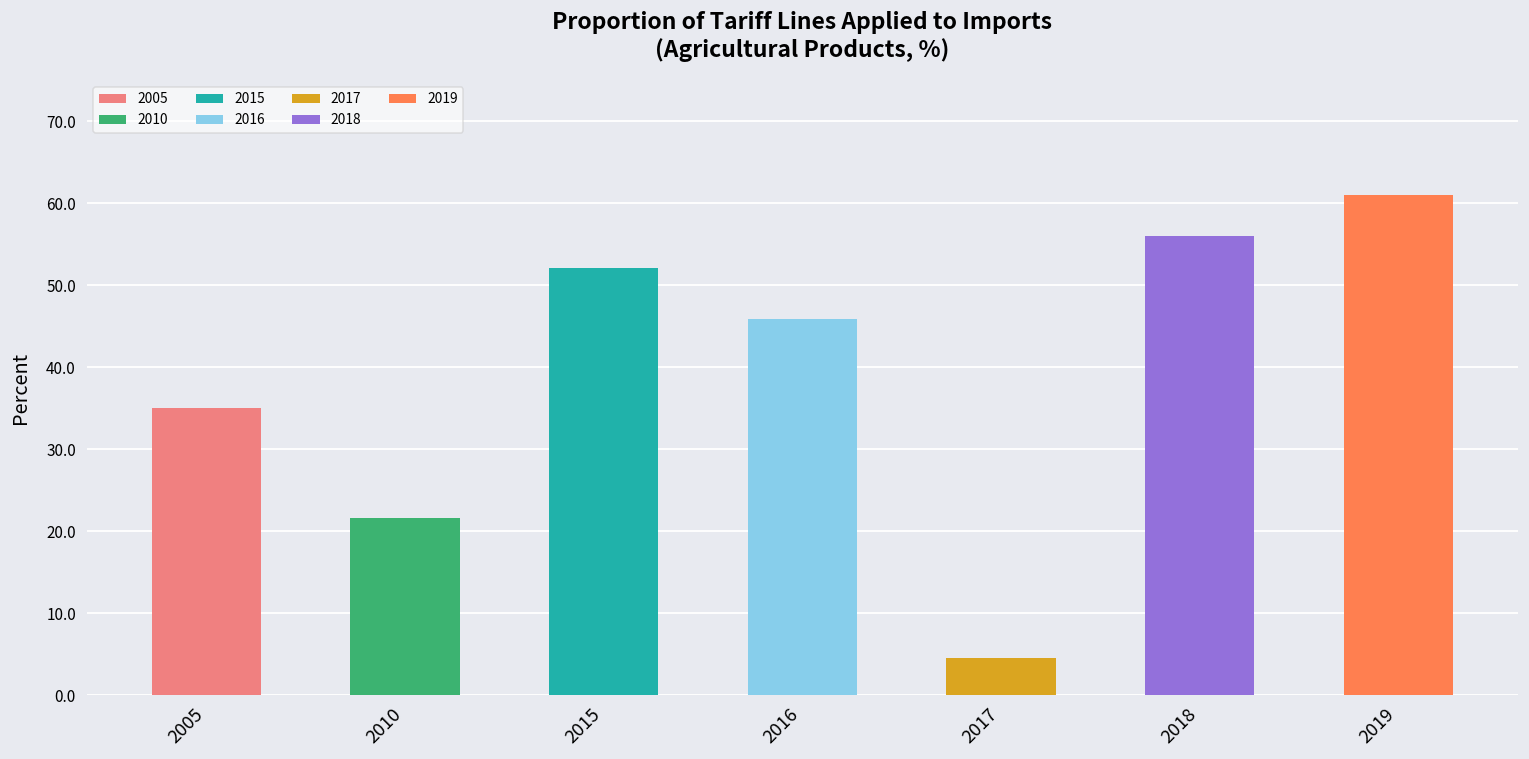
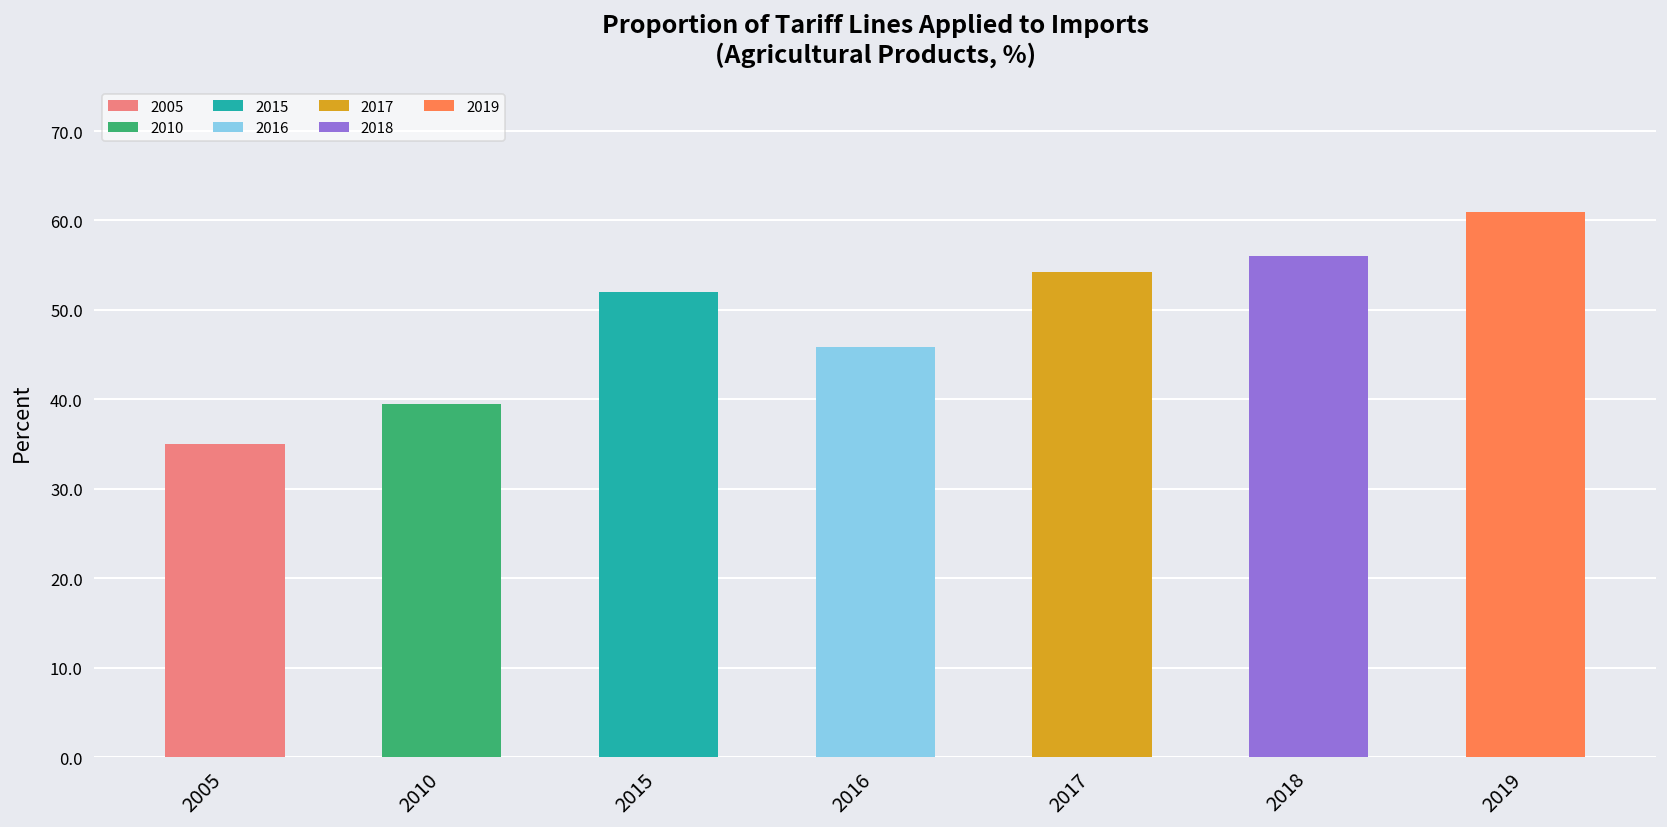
2010: 22 -> 39
2017: 4 -> 54
